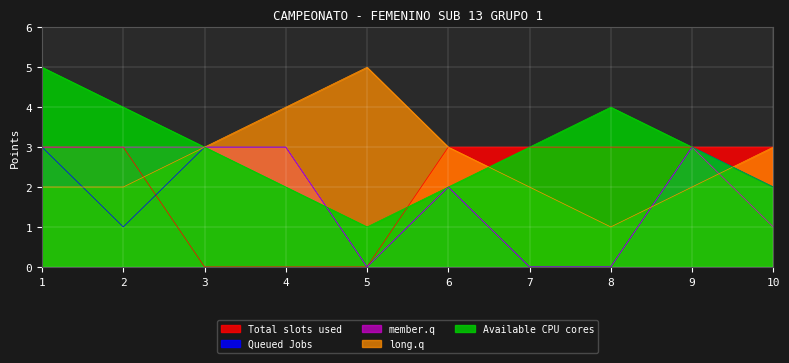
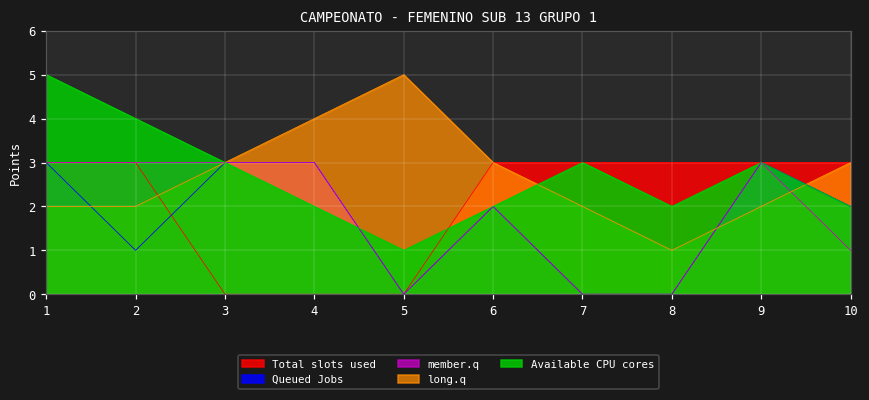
Available CPU cores, 8: 4 -> 2
